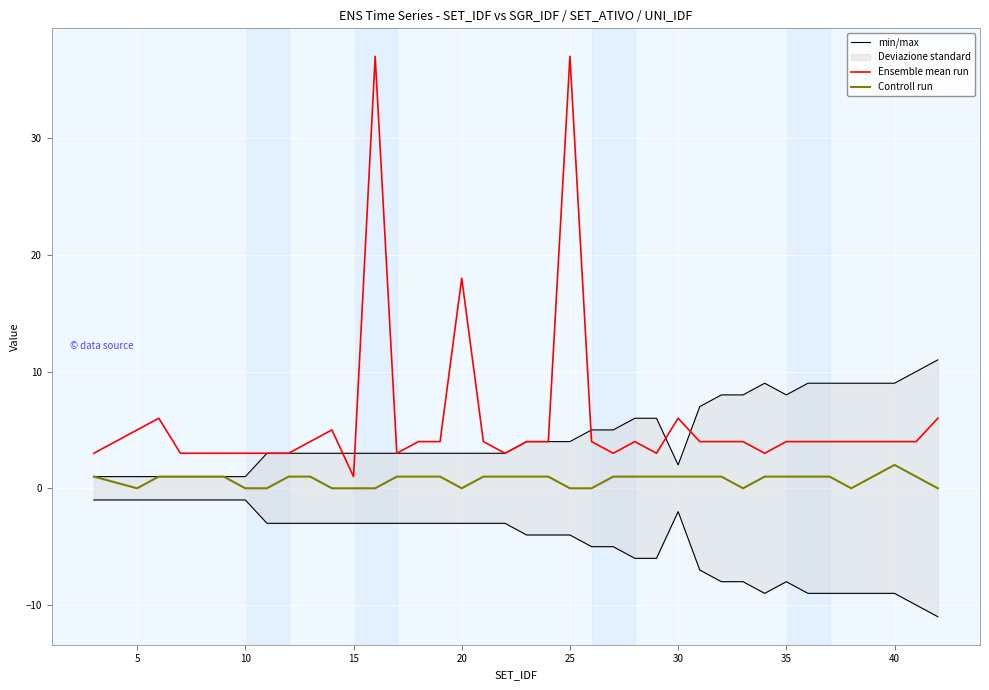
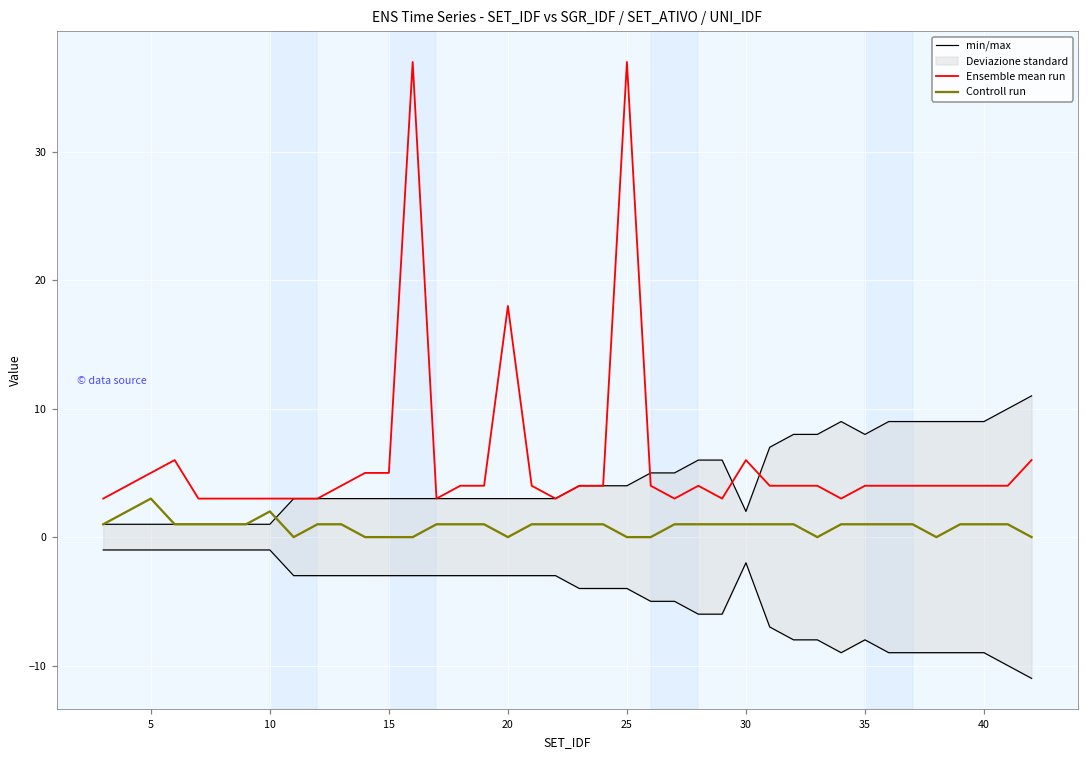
Controll run, 5: 0 -> 3
Controll run, 10: 0 -> 2
Ensemble mean run, 15: 1 -> 5
Controll run, 40: 2 -> 1
